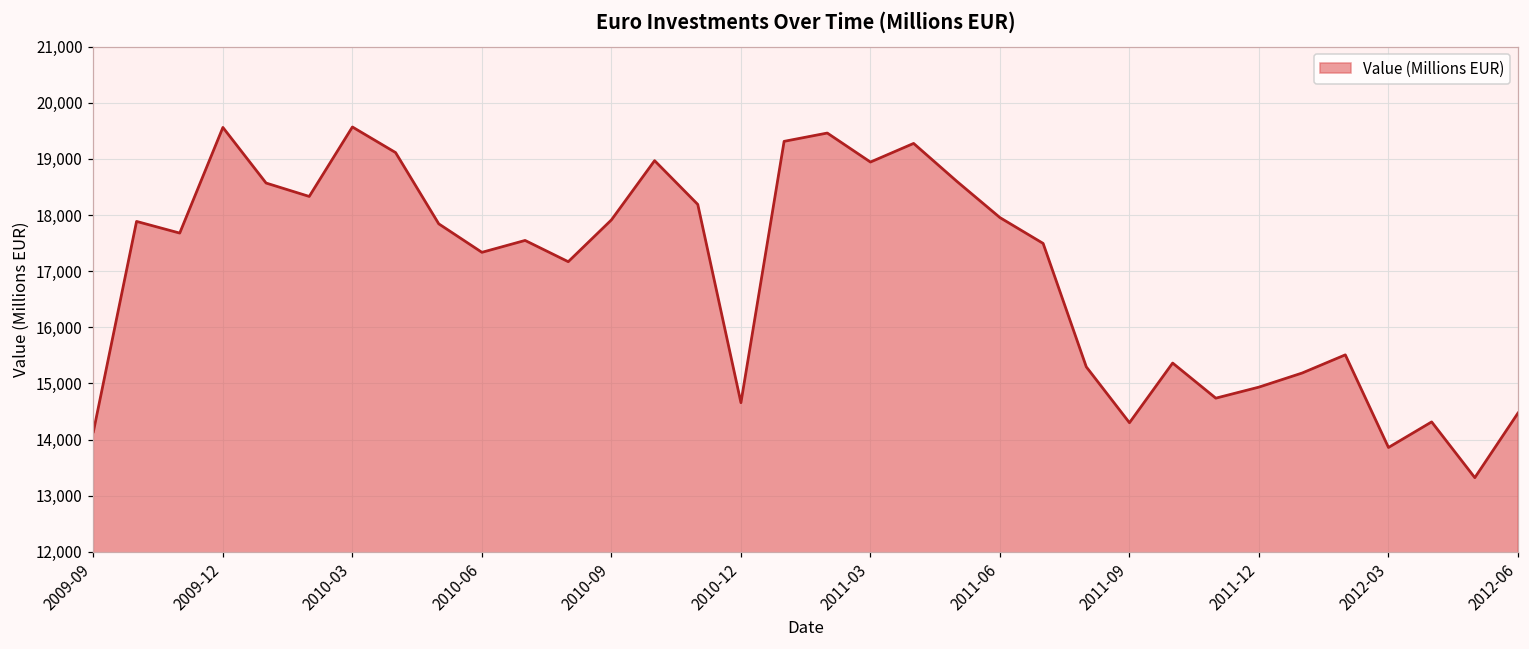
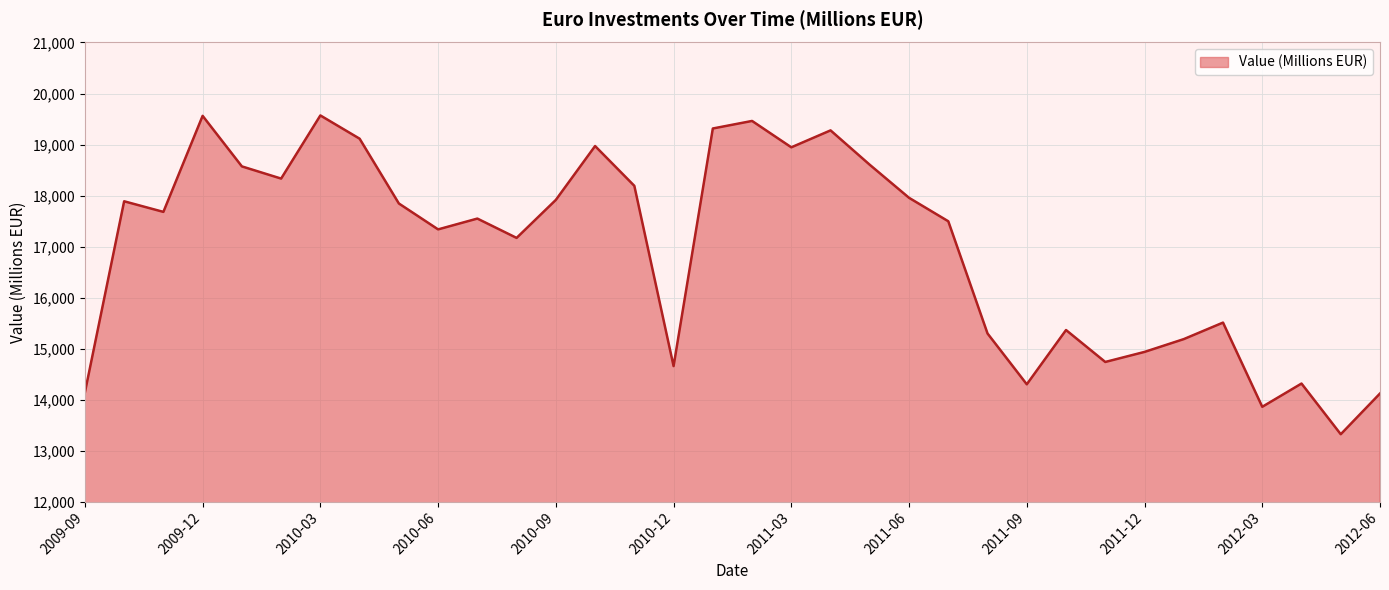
2012-06: 14,500 -> 14,100
